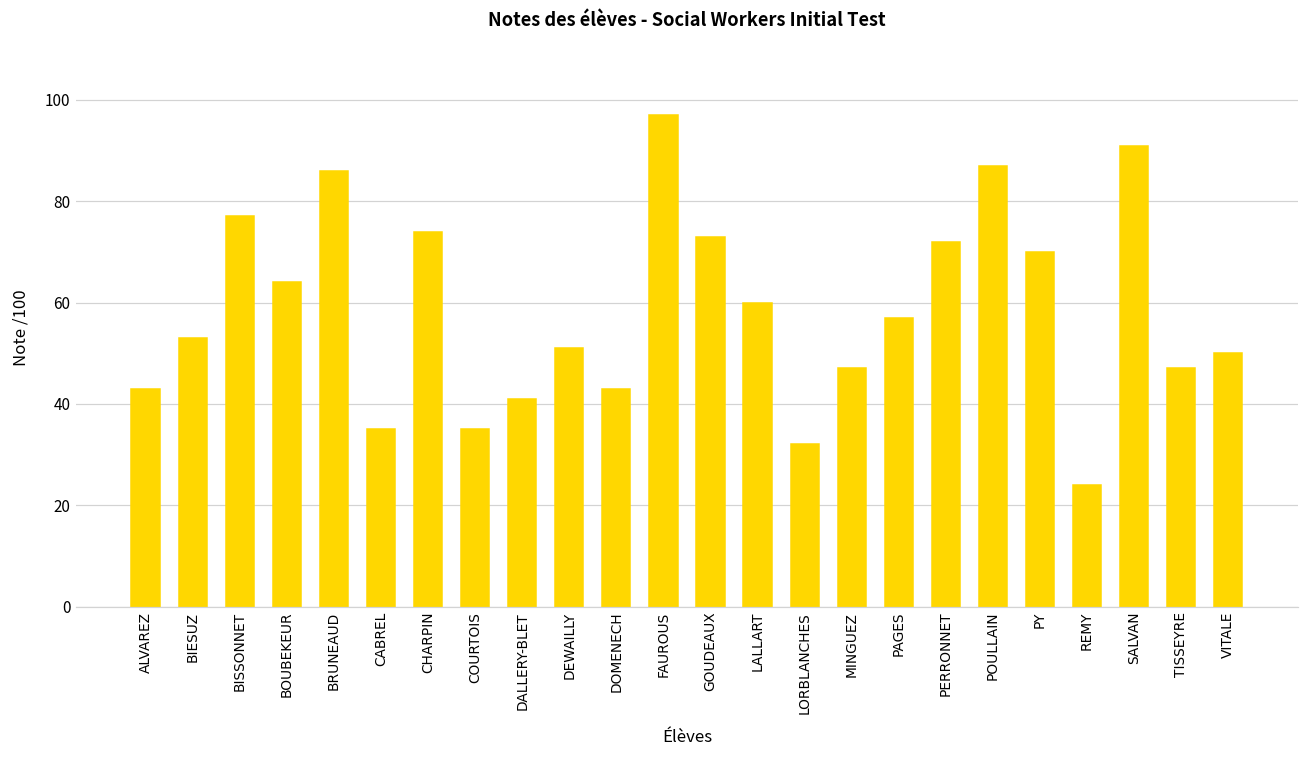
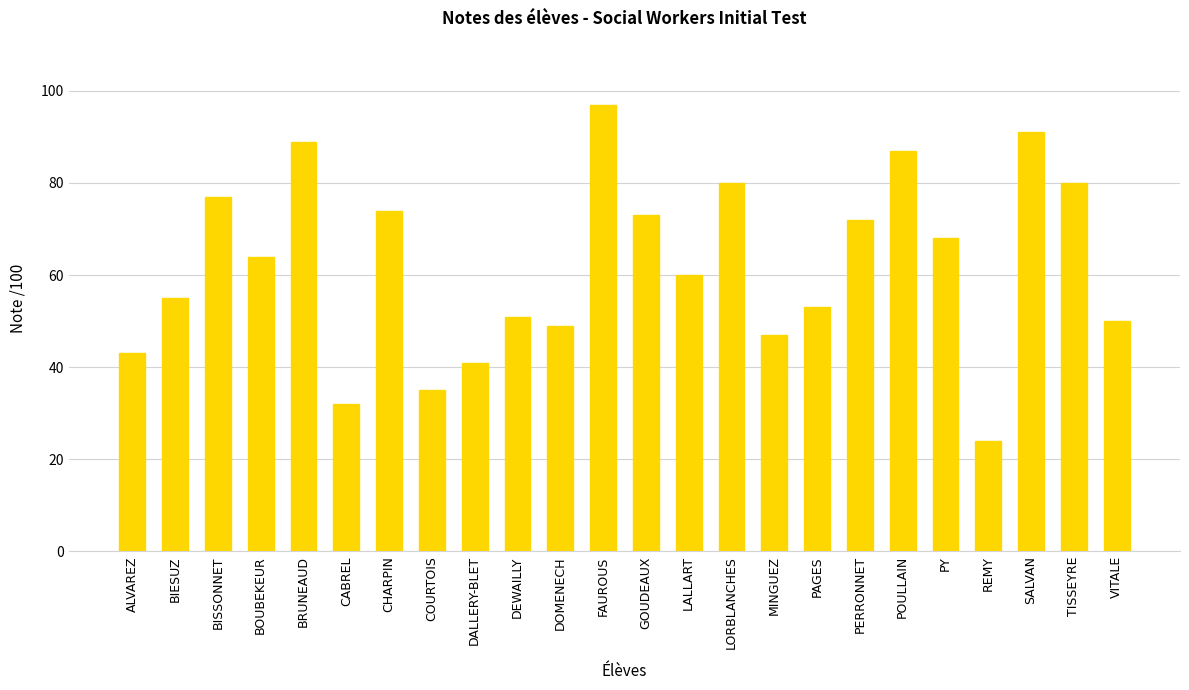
BIESUZ: 53 -> 55
BRUNEAUD: 86 -> 89
CABREL: 35 -> 32
DOMENECH: 43 -> 49
LORBLANCHES: 32 -> 80
PAGES: 57 -> 53
PY: 70 -> 68
TISSEYRE: 47 -> 80
